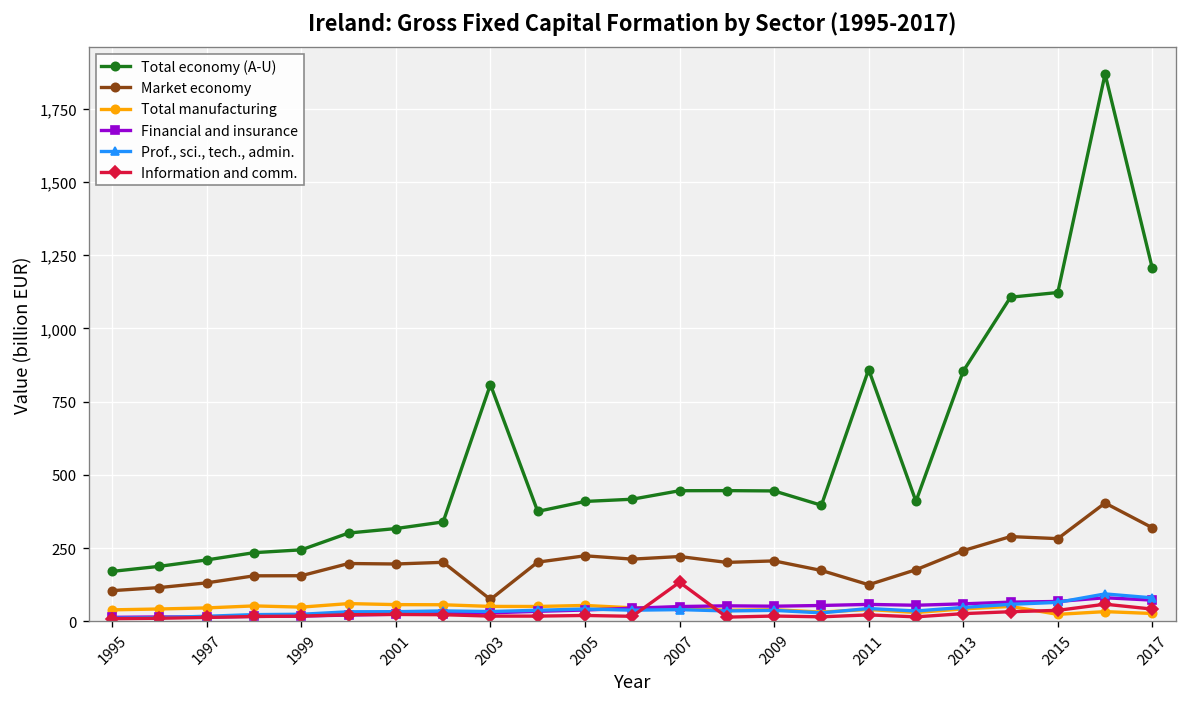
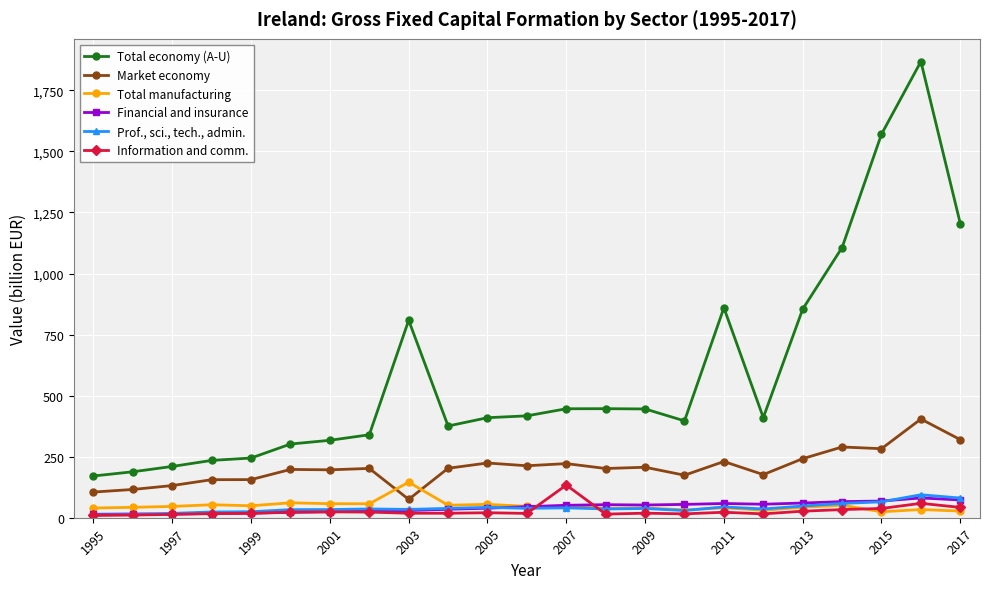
Total manufacturing, 2003: 50 -> 150
Market economy, 2011: 130 -> 230
Total economy (A-U), 2015: 1,120 -> 1,570
